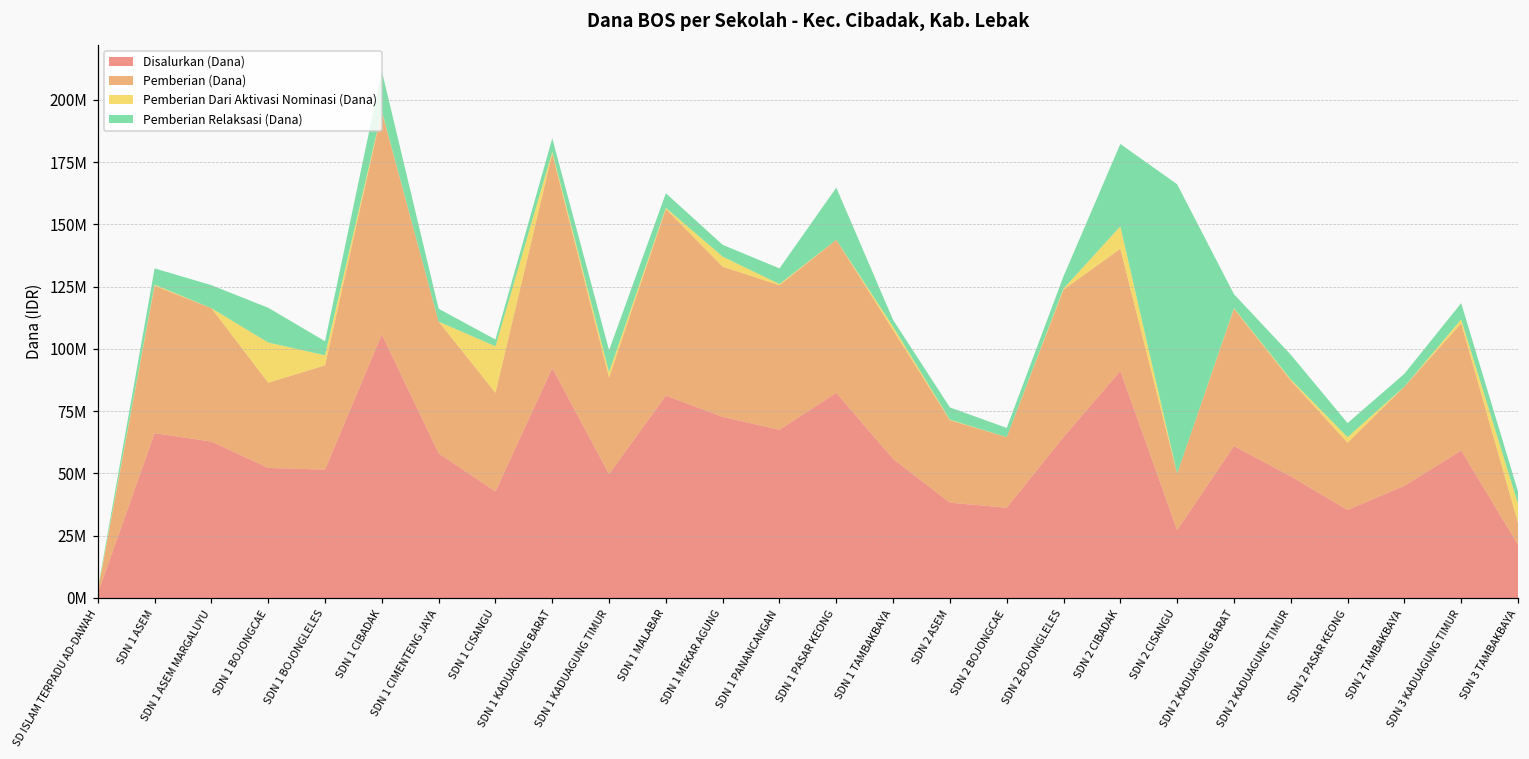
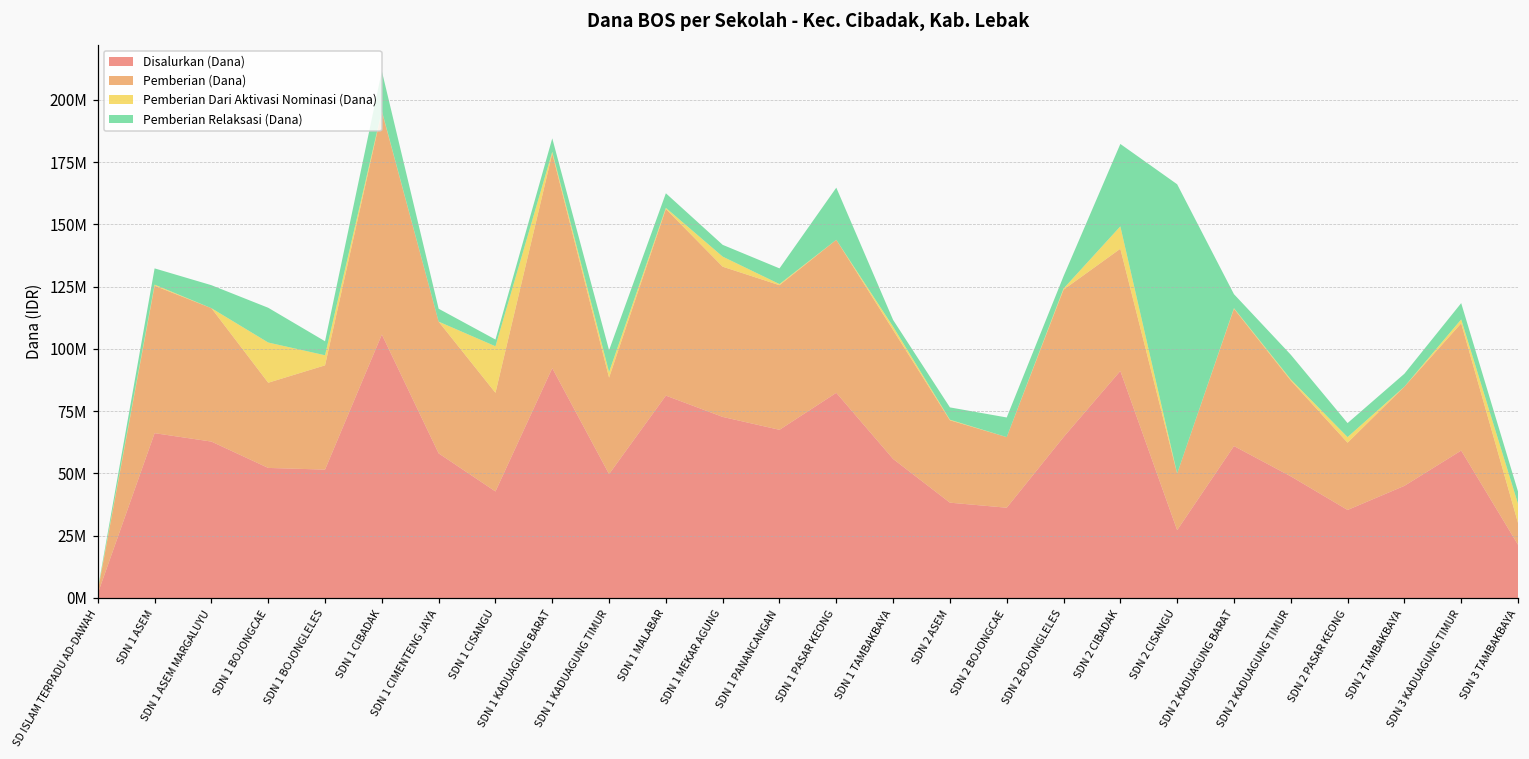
Pemberian Relaksasi (Dana), SDN 2 BOJONGCAE: 4000000 -> 8000000
